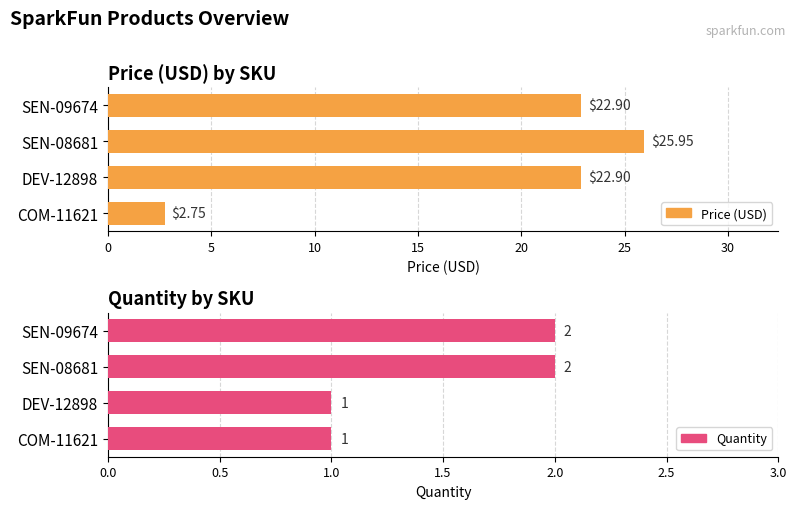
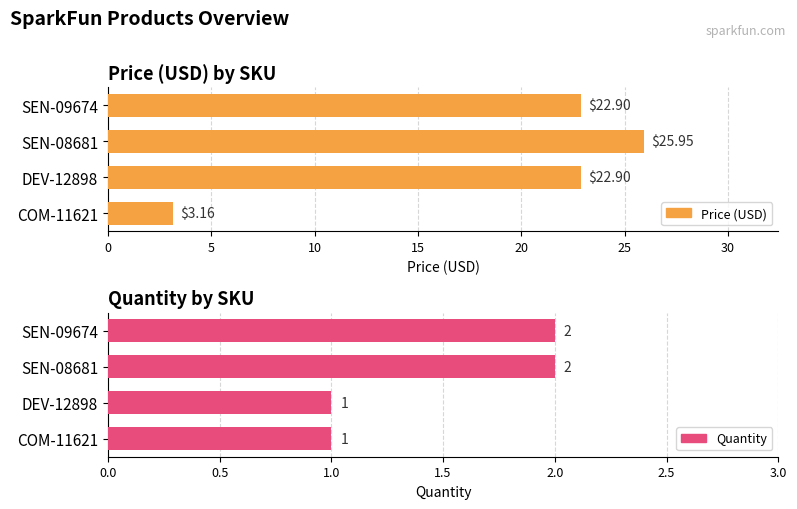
Price (USD) by SKU, COM-11621: $2.75 -> $3.16
